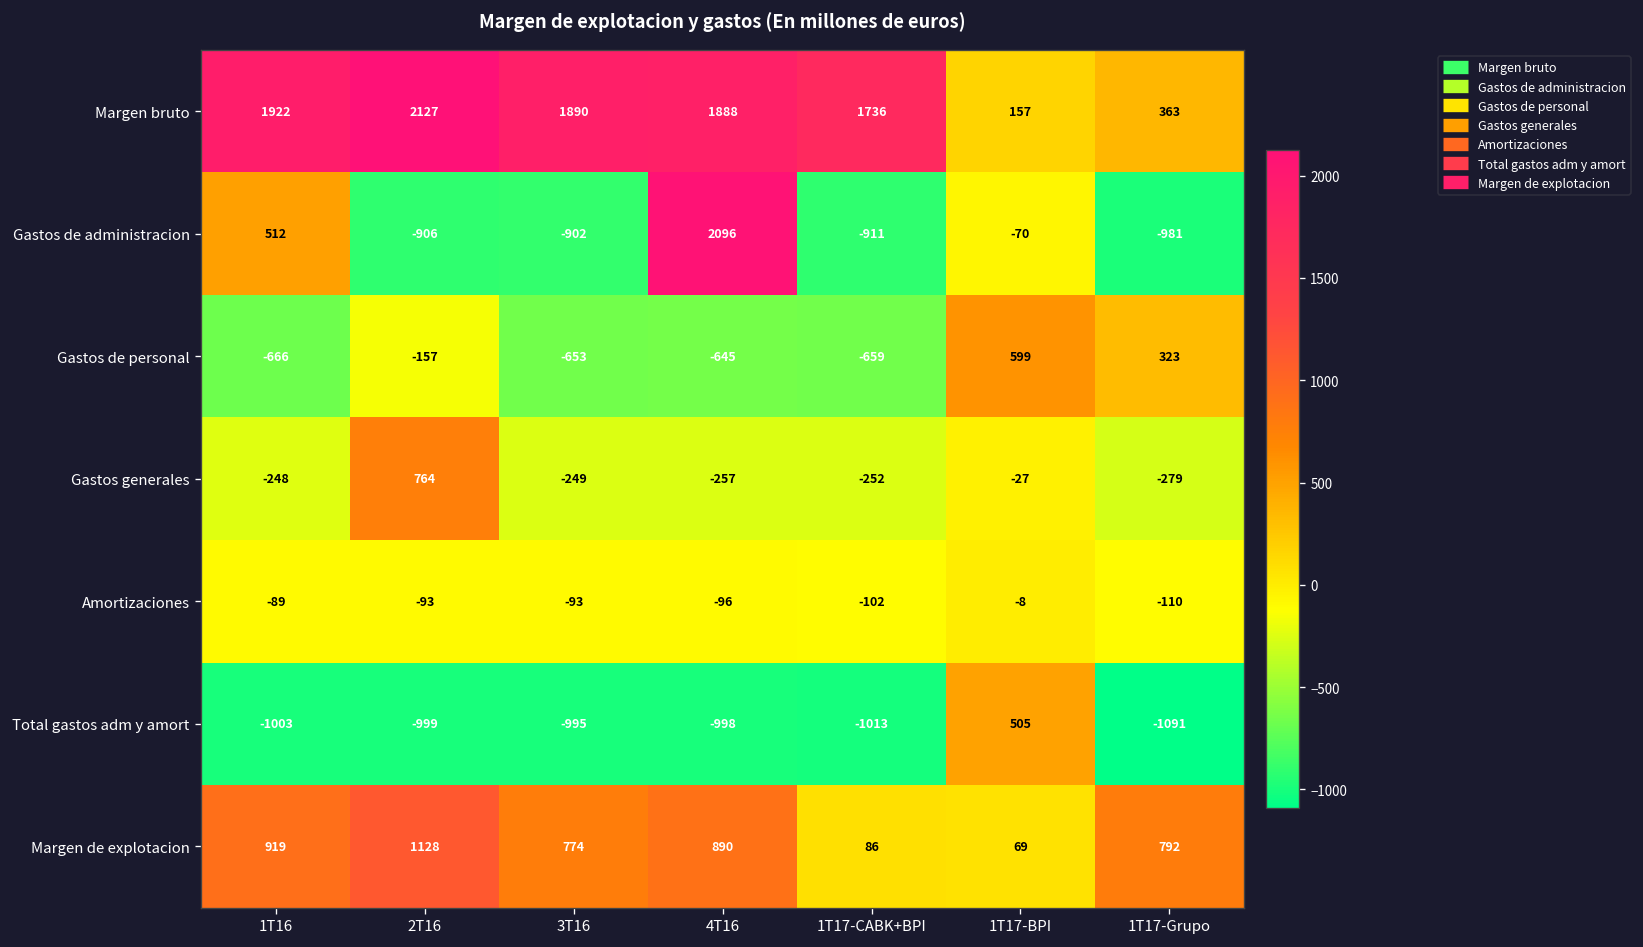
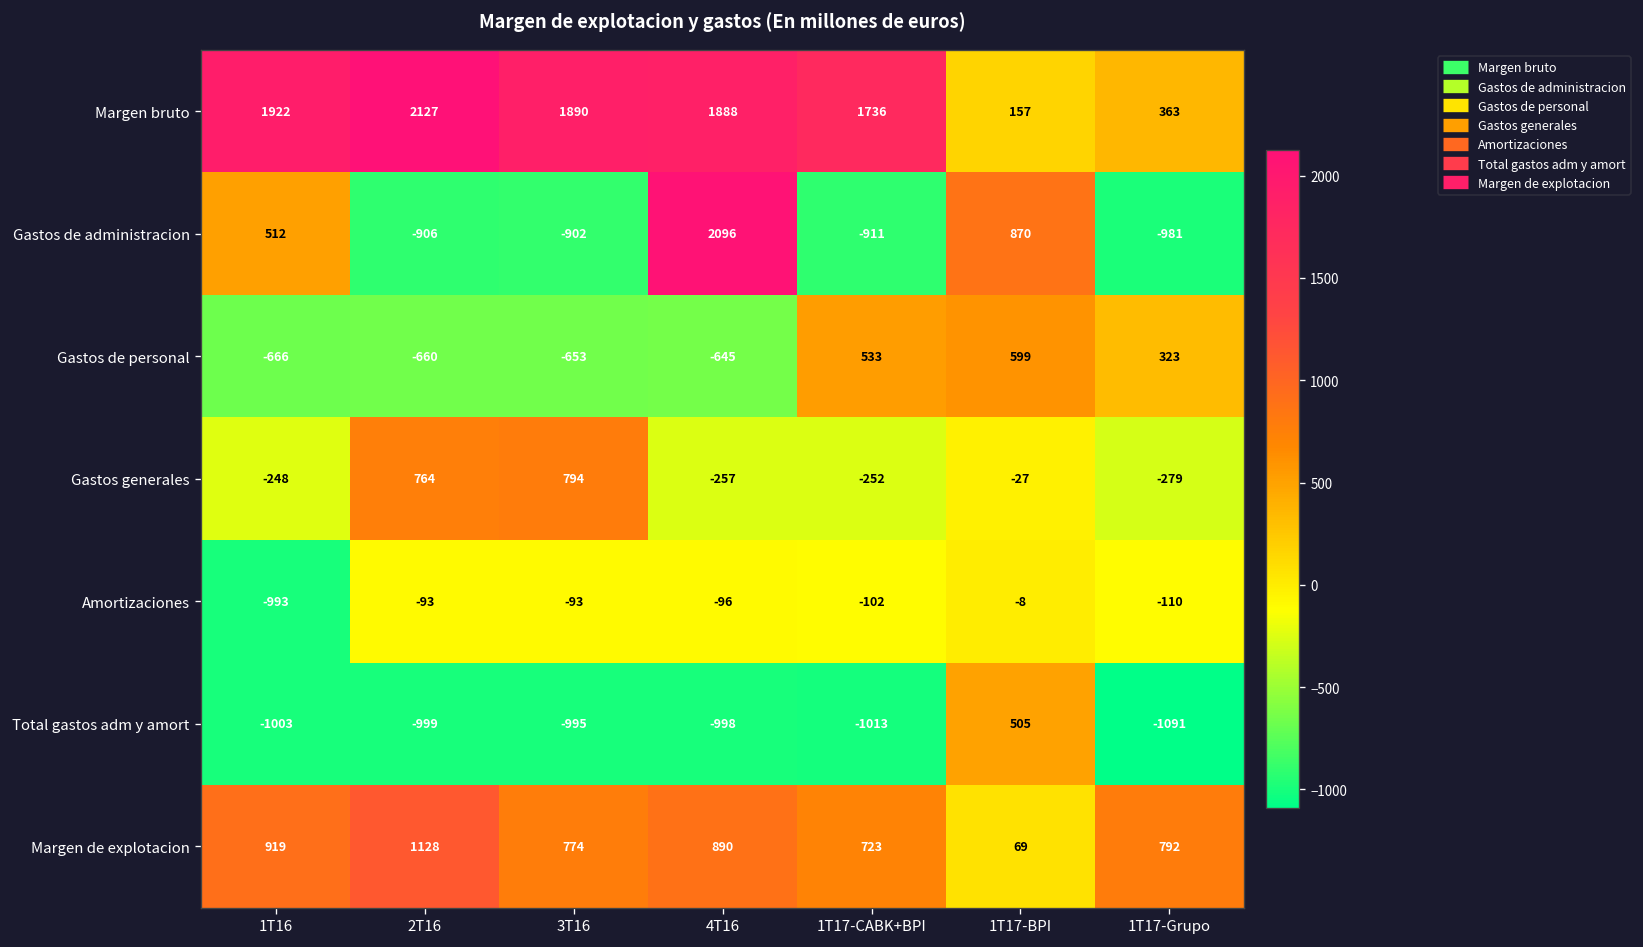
Gastos de administracion, 1T17-BPI: -70 -> 870
Gastos de personal, 2T16: -157 -> -660
Gastos de personal, 1T17-CABK+BPI: -659 -> 533
Gastos generales, 3T16: -249 -> 794
Amortizaciones, 1T16: -89 -> -993
Margen de explotacion, 1T17-CABK+BPI: 86 -> 723
